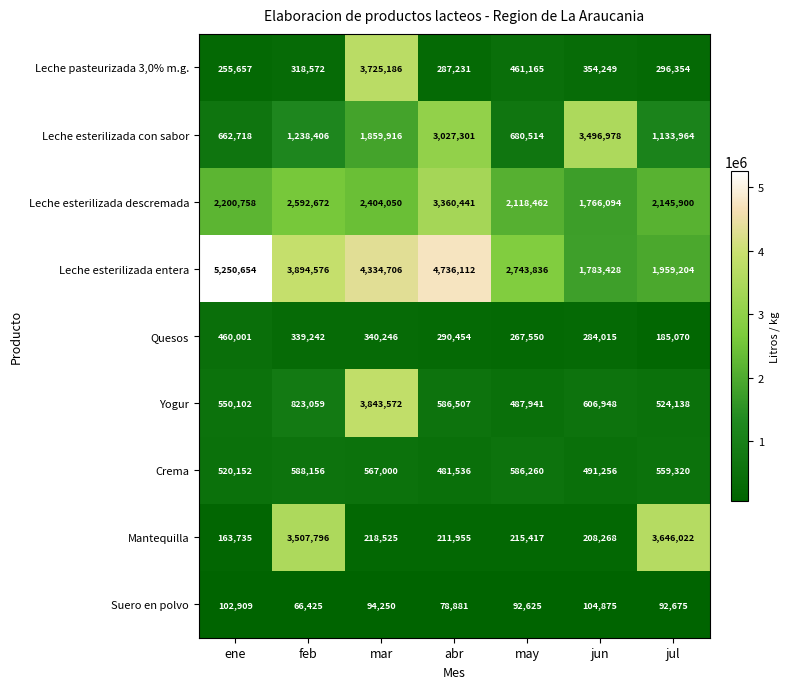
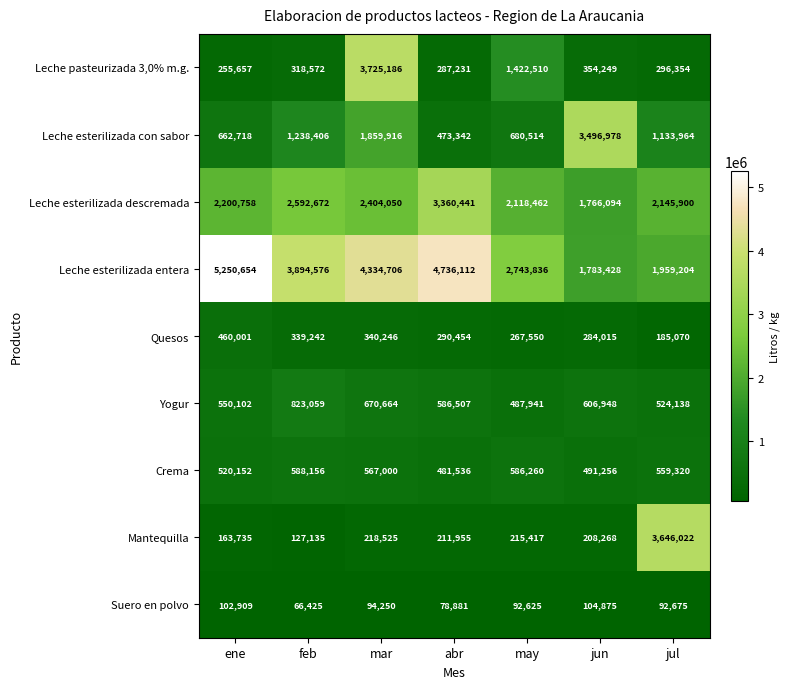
Leche pasteurizada 3,0% m.g., may: 461,165 -> 1,422,510
Leche esterilizada con sabor, abr: 3,027,301 -> 473,342
Yogur, mar: 3,843,572 -> 670,664
Mantequilla, feb: 3,507,796 -> 127,135
